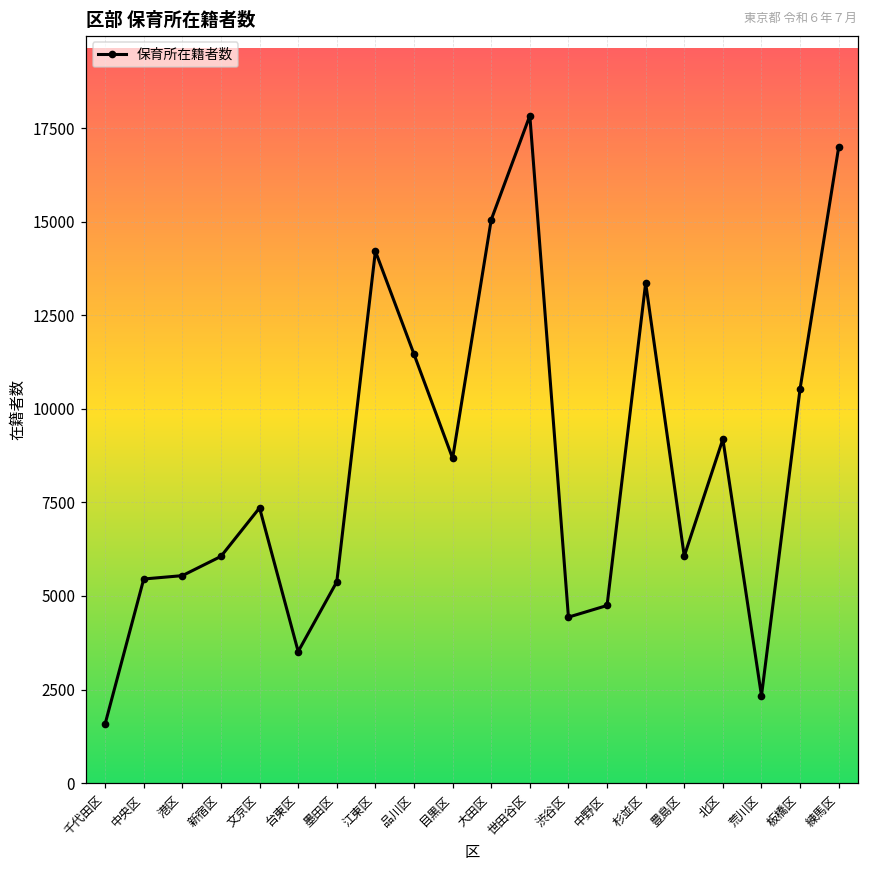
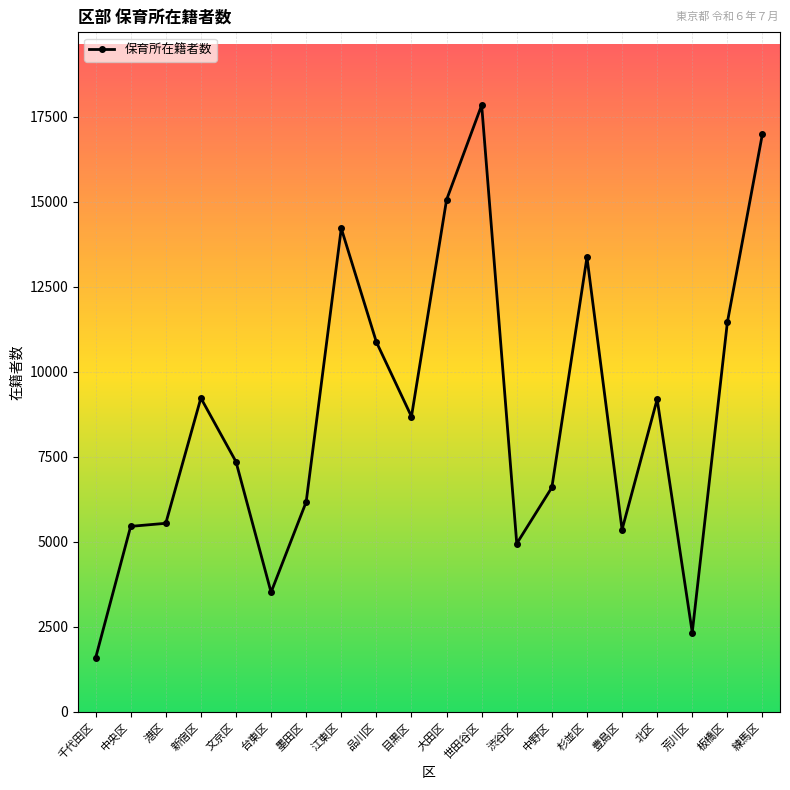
新宿区: 6100 -> 9200
墨田区: 5400 -> 6200
品川区: 11500 -> 10900
渋谷区: 4400 -> 4900
中野区: 4700 -> 6600
豊島区: 6100 -> 5400
板橋区: 10500 -> 11400
